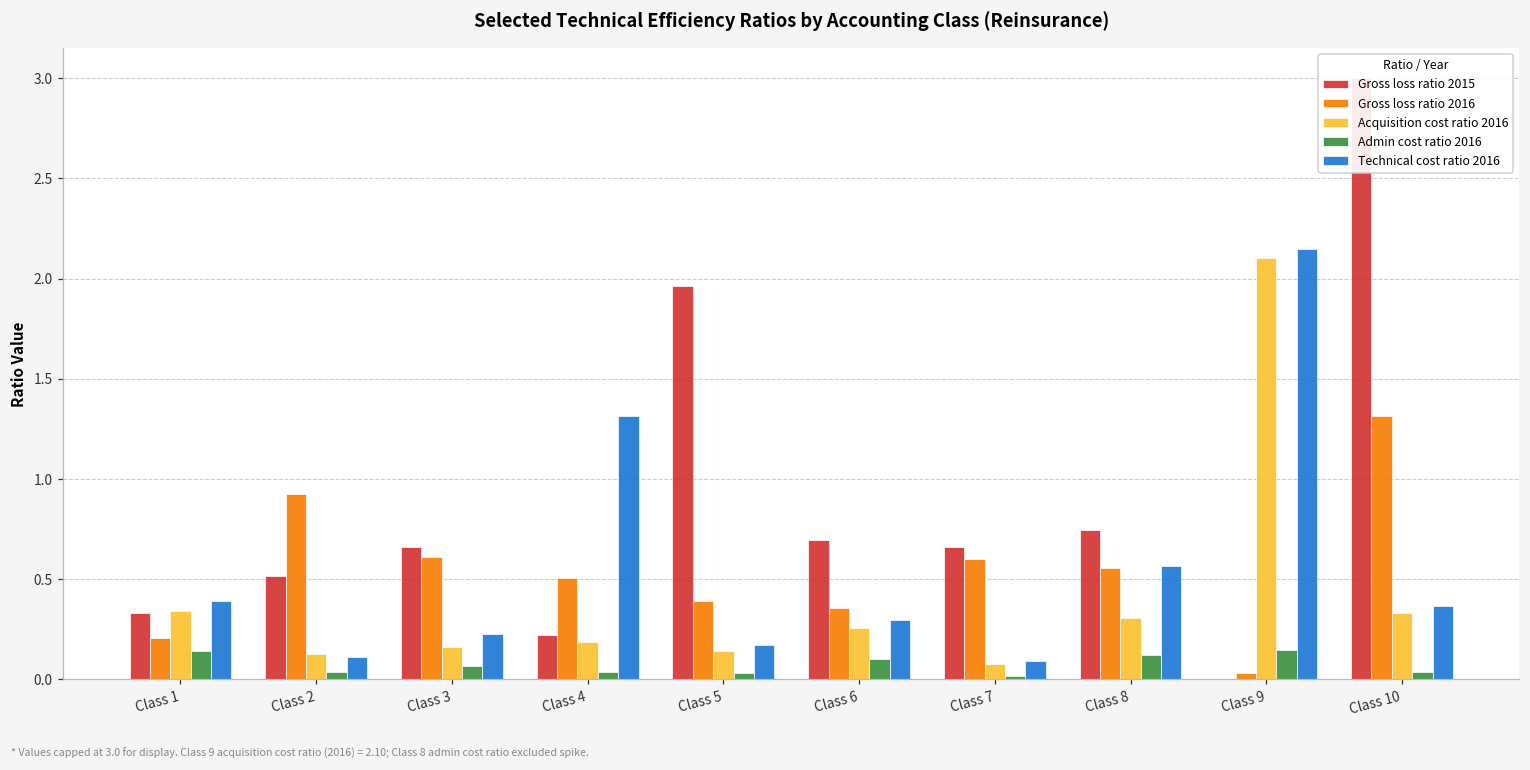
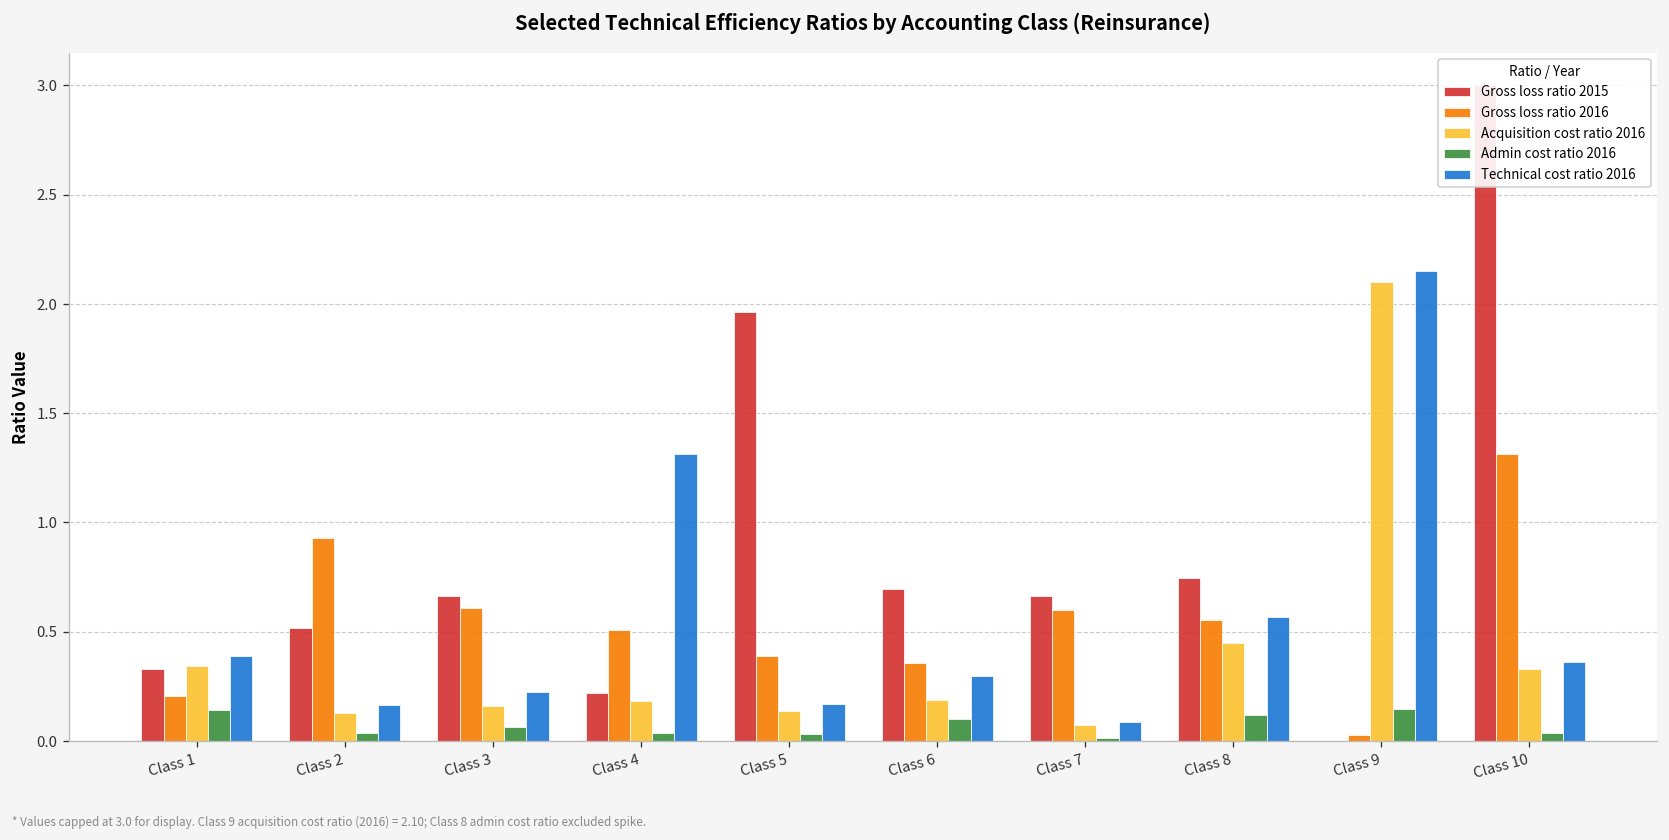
Technical cost ratio 2016, Class 2: 0.11 -> 0.16
Acquisition cost ratio 2016, Class 6: 0.26 -> 0.19
Acquisition cost ratio 2016, Class 8: 0.31 -> 0.45
